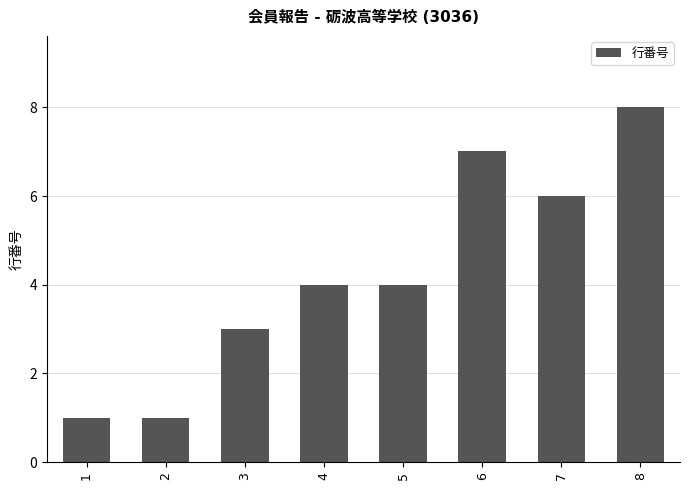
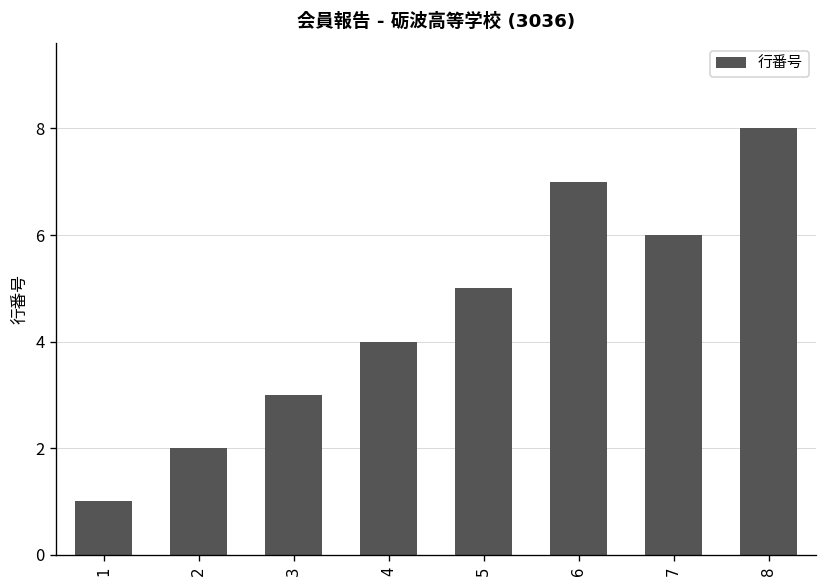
2: 1 -> 2
5: 4 -> 5
